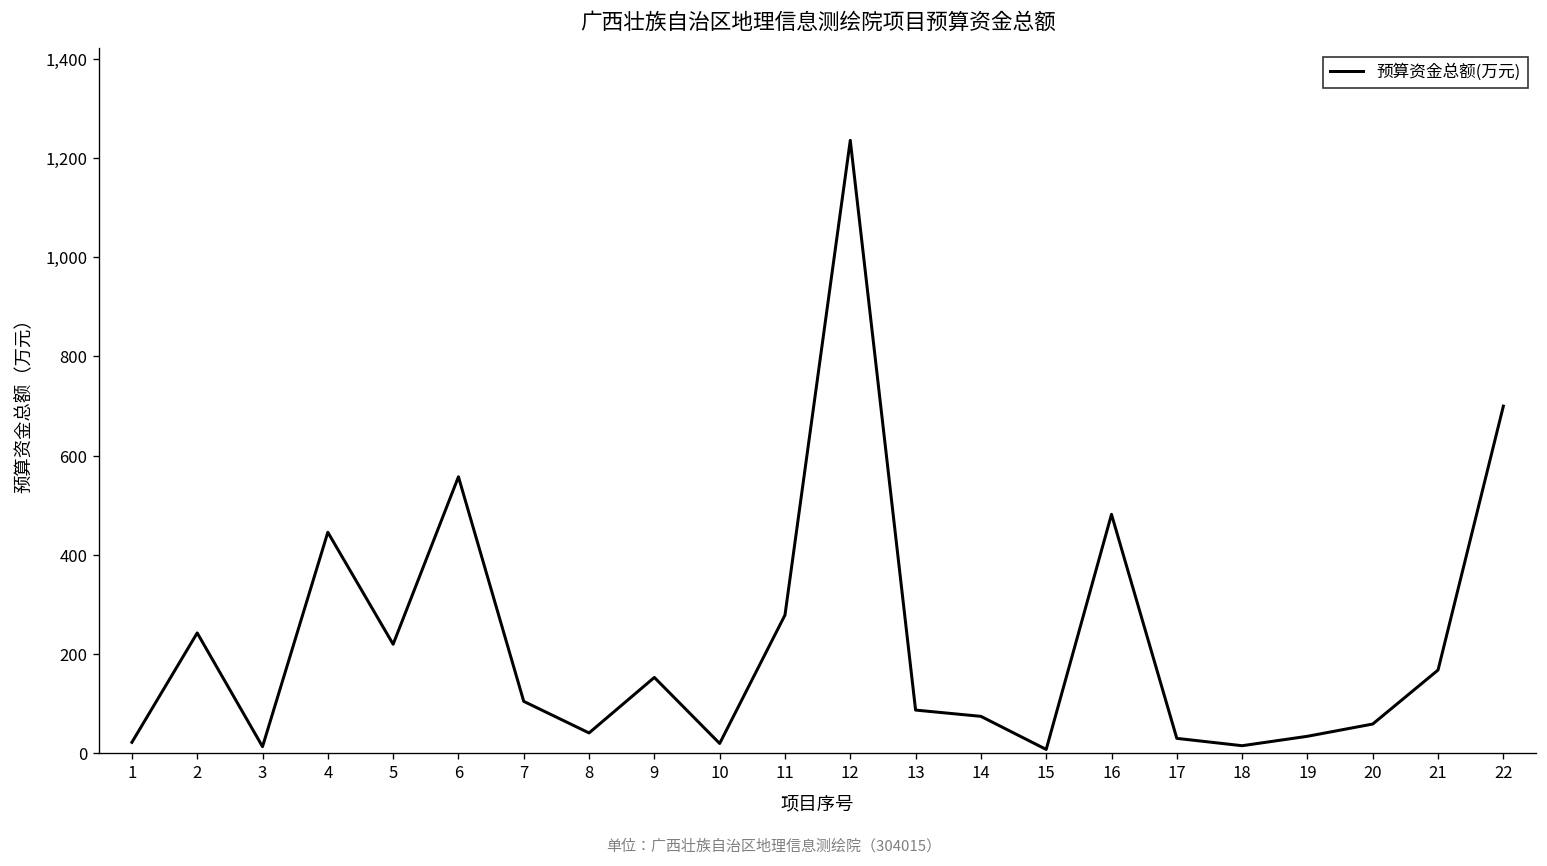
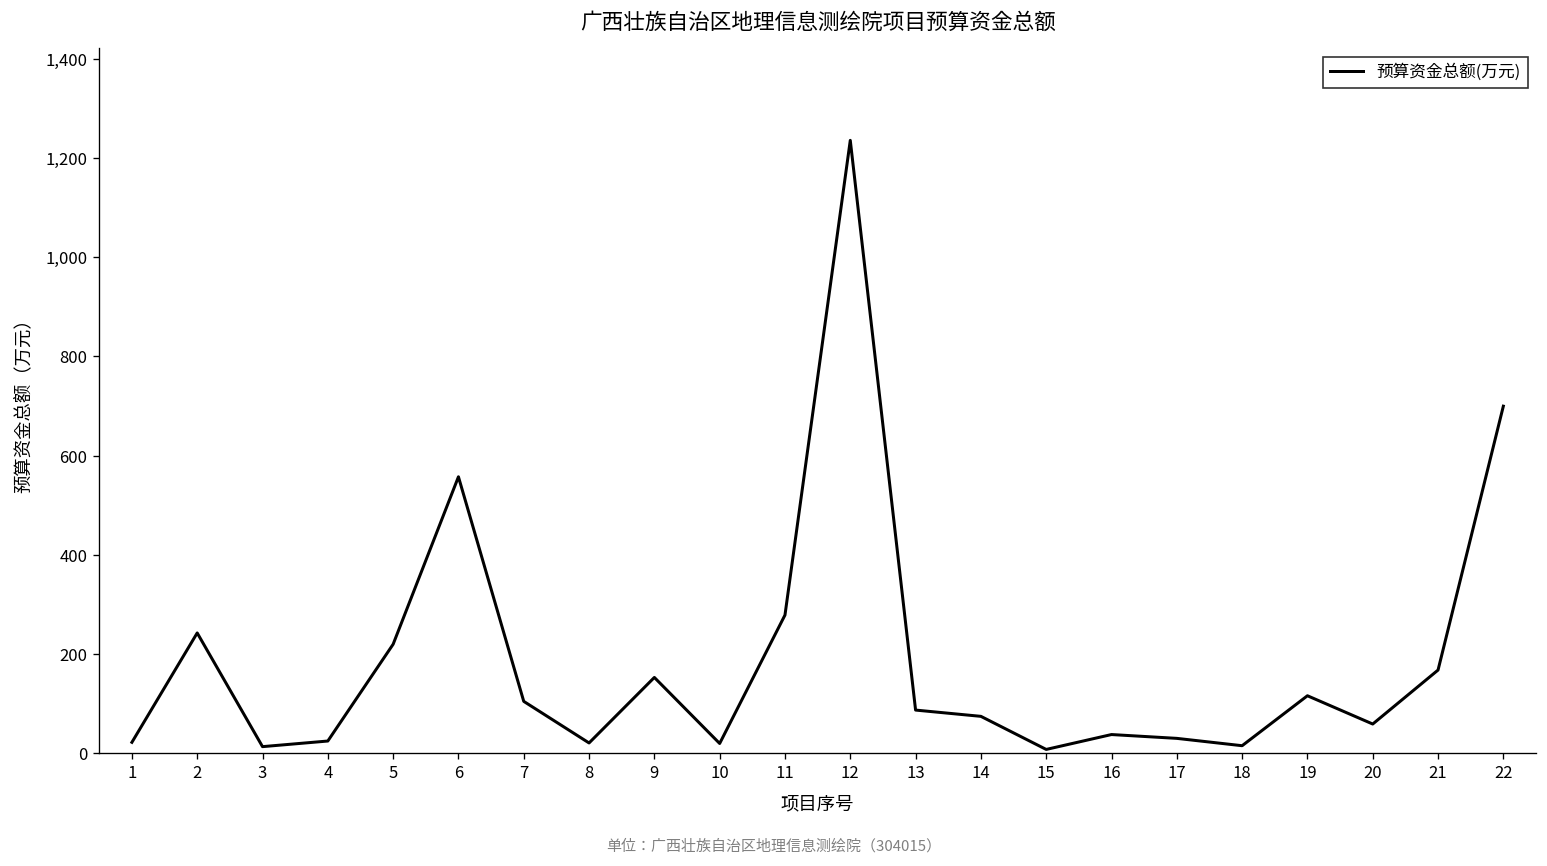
4: 450 -> 20
8: 40 -> 20
16: 480 -> 40
19: 30 -> 120
